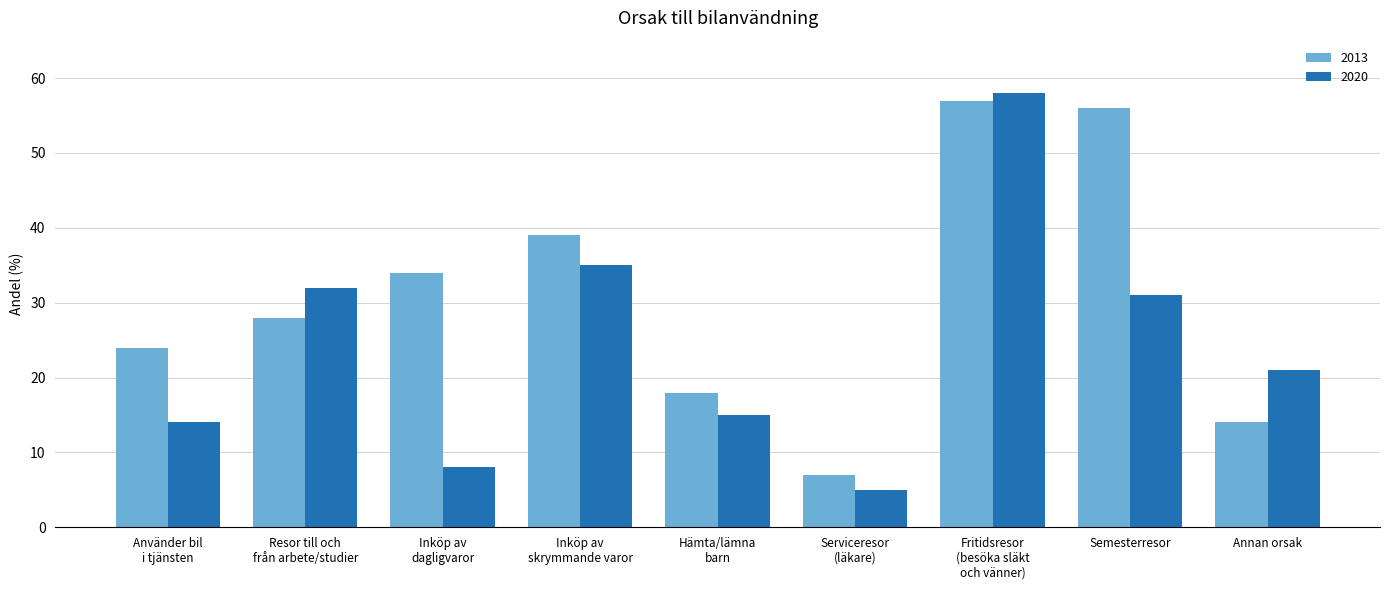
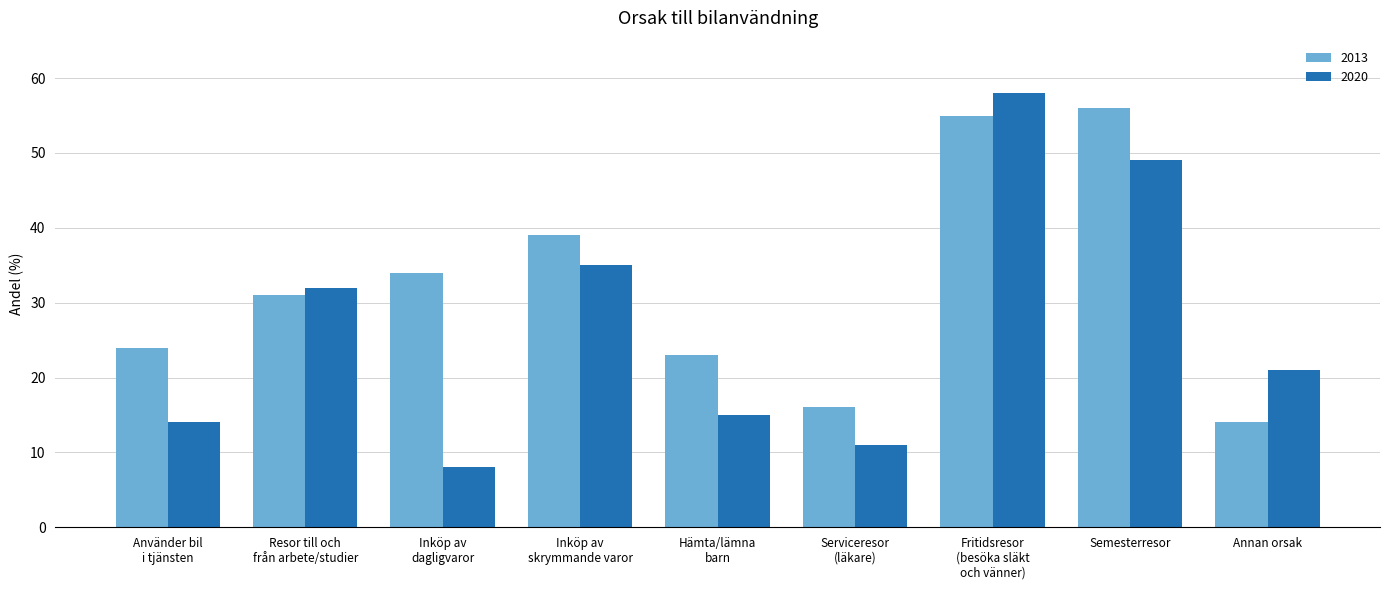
2013, Resor till och från arbete/studier: 28 -> 31
2013, Hämta/lämna barn: 18 -> 23
2013, Serviceresor (läkare): 7 -> 16
2020, Serviceresor (läkare): 5 -> 11
2013, Fritidsresor (besöka släkt och vänner): 57 -> 55
2020, Semesterresor: 31 -> 49
